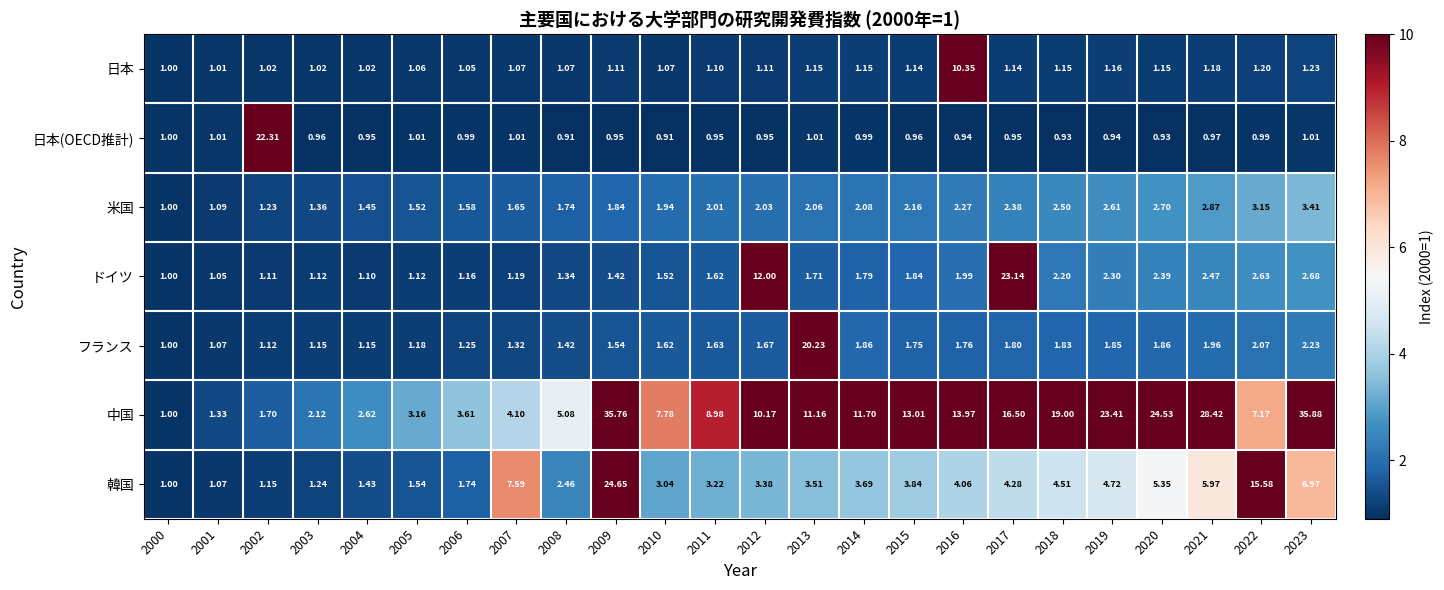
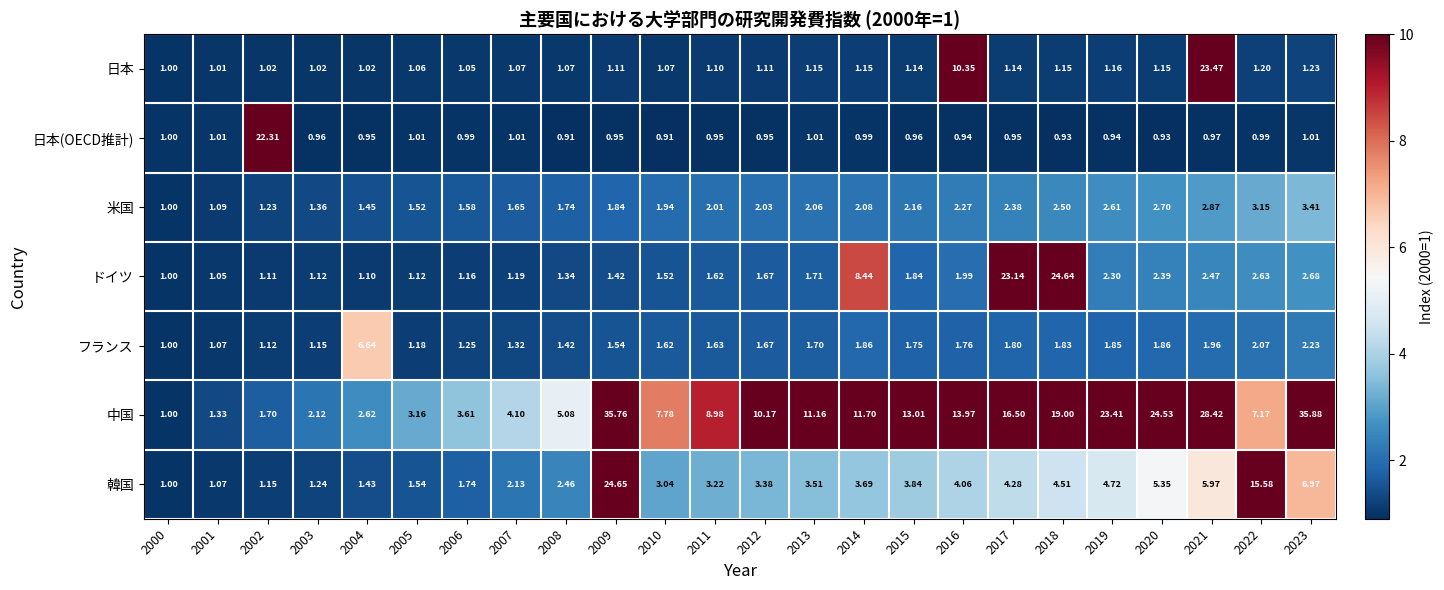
日本, 2021: 1.18 -> 23.47
ドイツ, 2012: 12.00 -> 1.67
ドイツ, 2014: 1.79 -> 8.44
ドイツ, 2018: 2.20 -> 24.64
フランス, 2004: 1.15 -> 6.64
フランス, 2013: 20.23 -> 1.70
韓国, 2007: 7.59 -> 2.13
